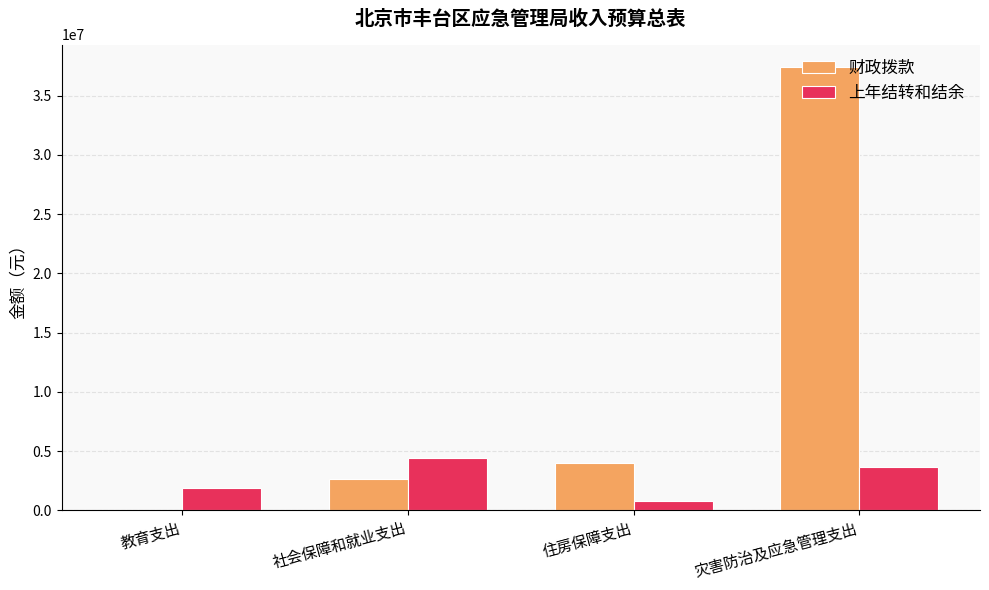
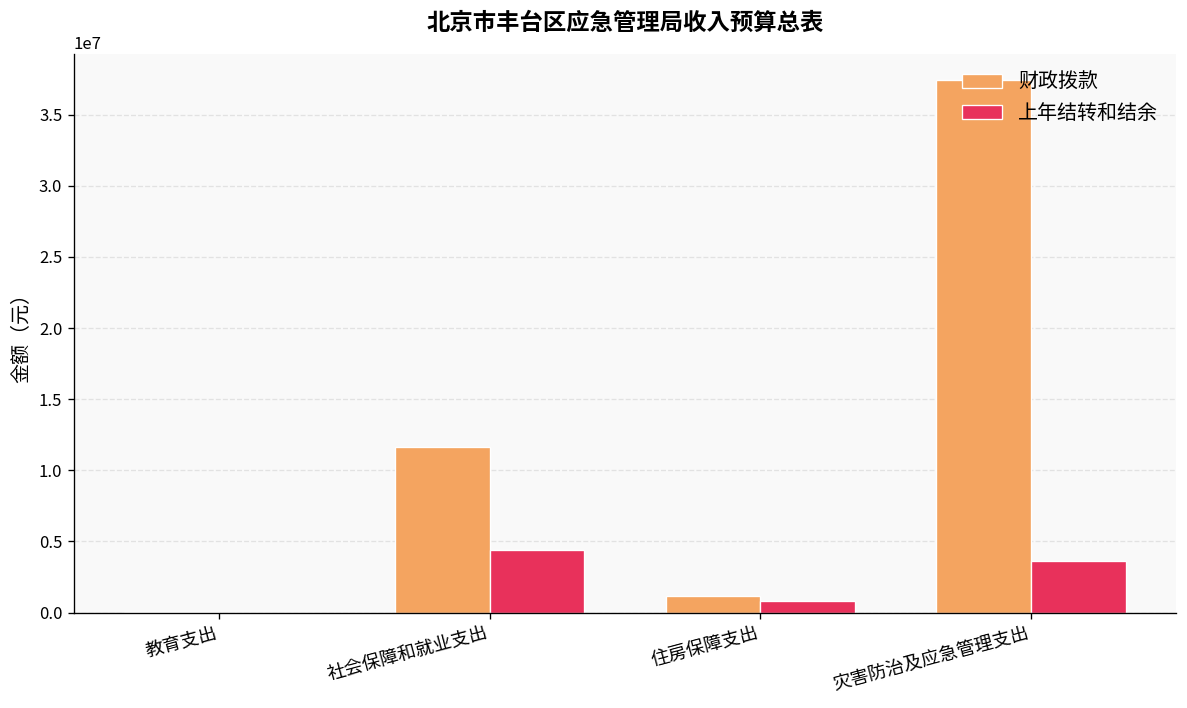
上年结转和结余, 教育支出: 1900000 -> 0
财政拨款, 社会保障和就业支出: 2600000 -> 11600000
财政拨款, 住房保障支出: 4000000 -> 1200000
